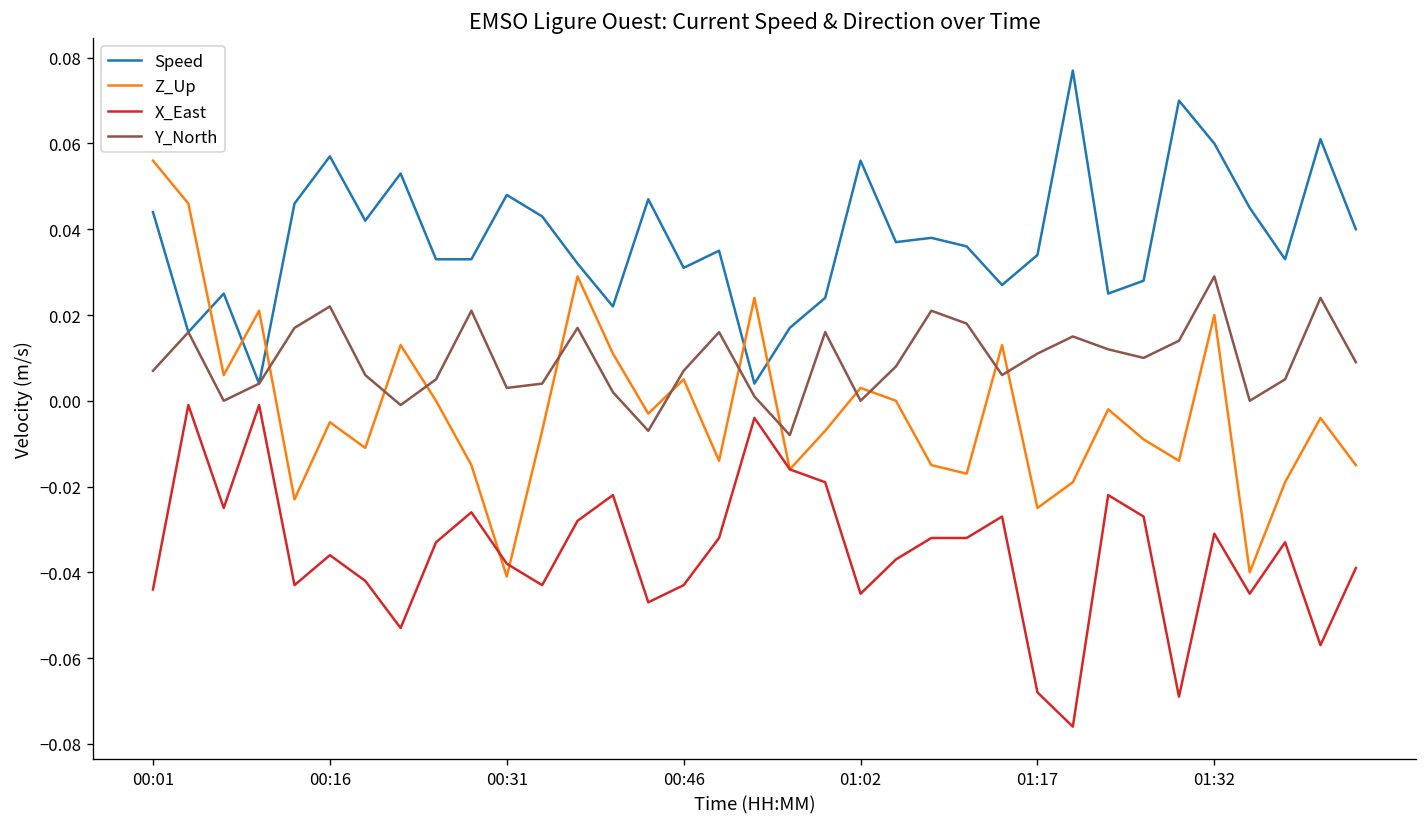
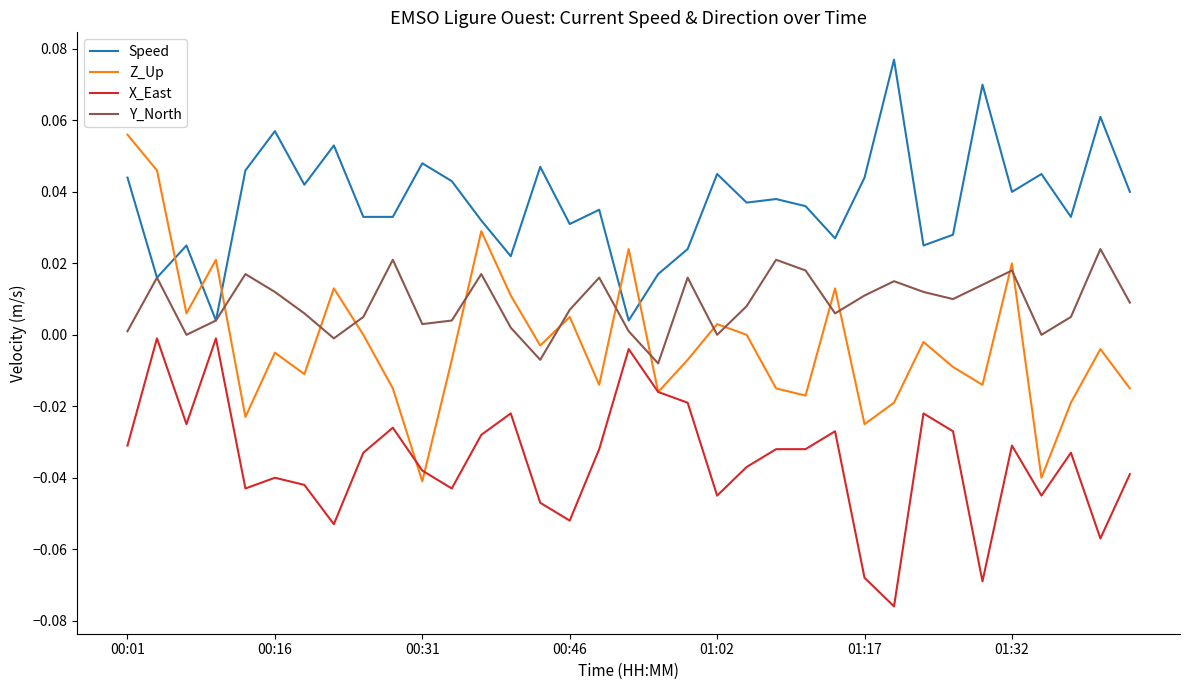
X_East, 00:01: -0.044 -> -0.031
Y_North, 00:01: 0.007 -> 0.001
X_East, 00:16: -0.036 -> -0.040
Y_North, 00:16: 0.022 -> 0.012
X_East, 00:46: -0.043 -> -0.052
Speed, 01:02: 0.056 -> 0.045
Speed, 01:17: 0.034 -> 0.044
Speed, 01:32: 0.06 -> 0.04
Y_North, 01:32: 0.029 -> 0.018
